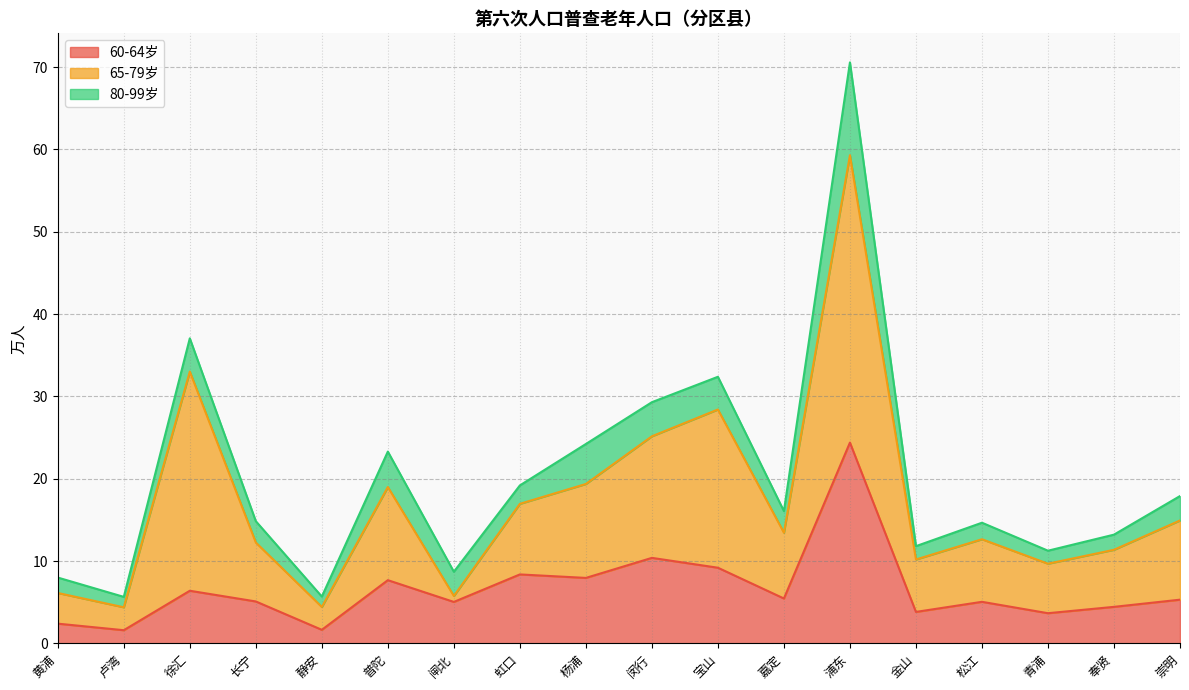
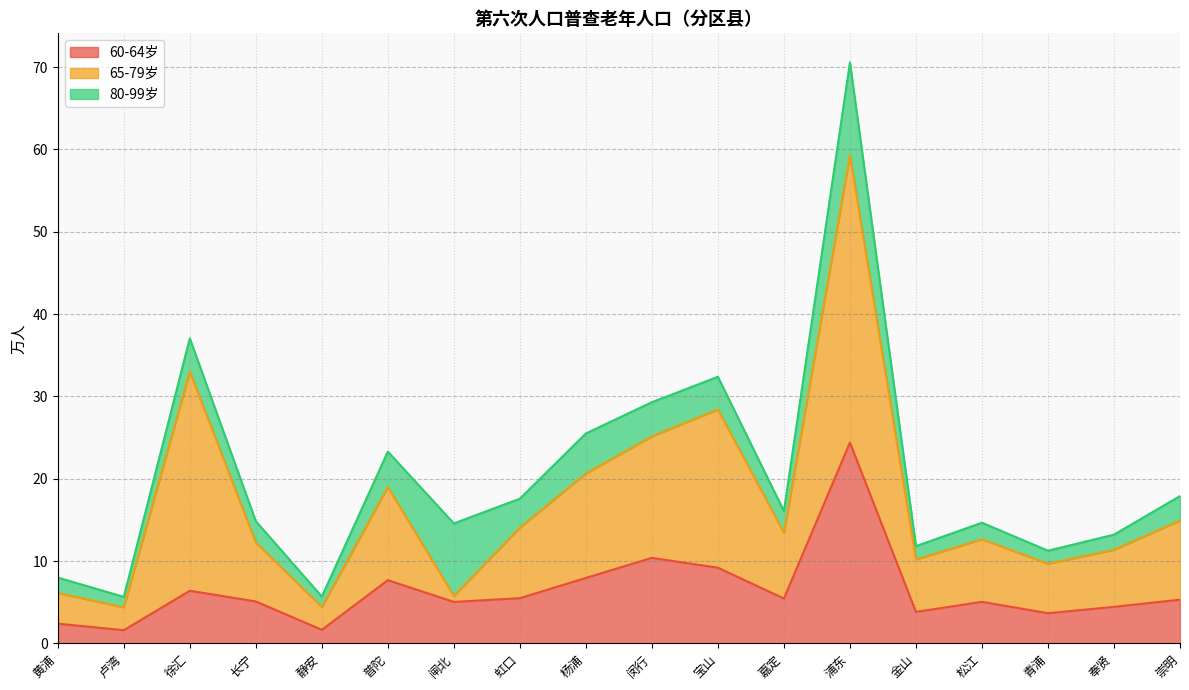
80-99岁, 闸北: 3 -> 9
60-64岁, 虹口: 8 -> 5
80-99岁, 虹口: 2 -> 4
65-79岁, 杨浦: 11 -> 13
